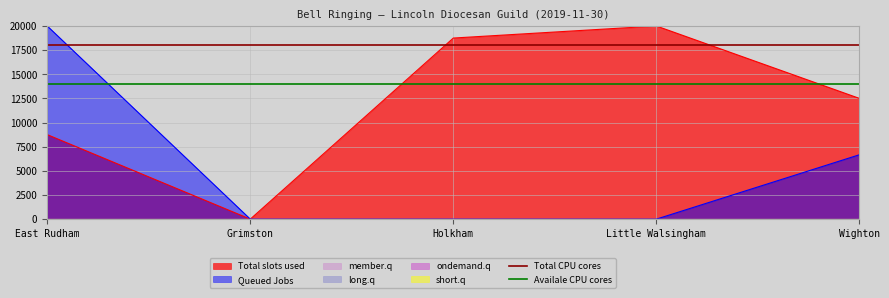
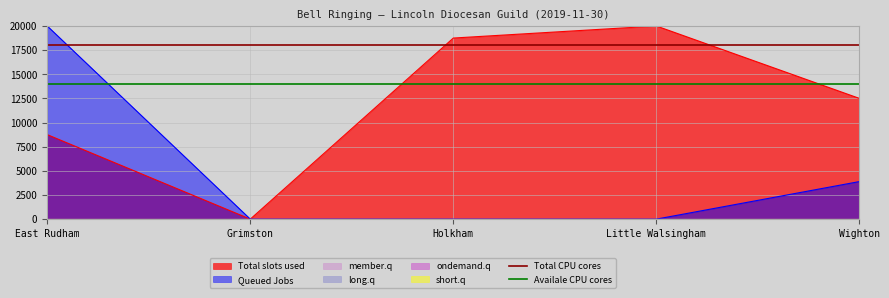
Queued Jobs, Wighton: 7000 -> 4000
